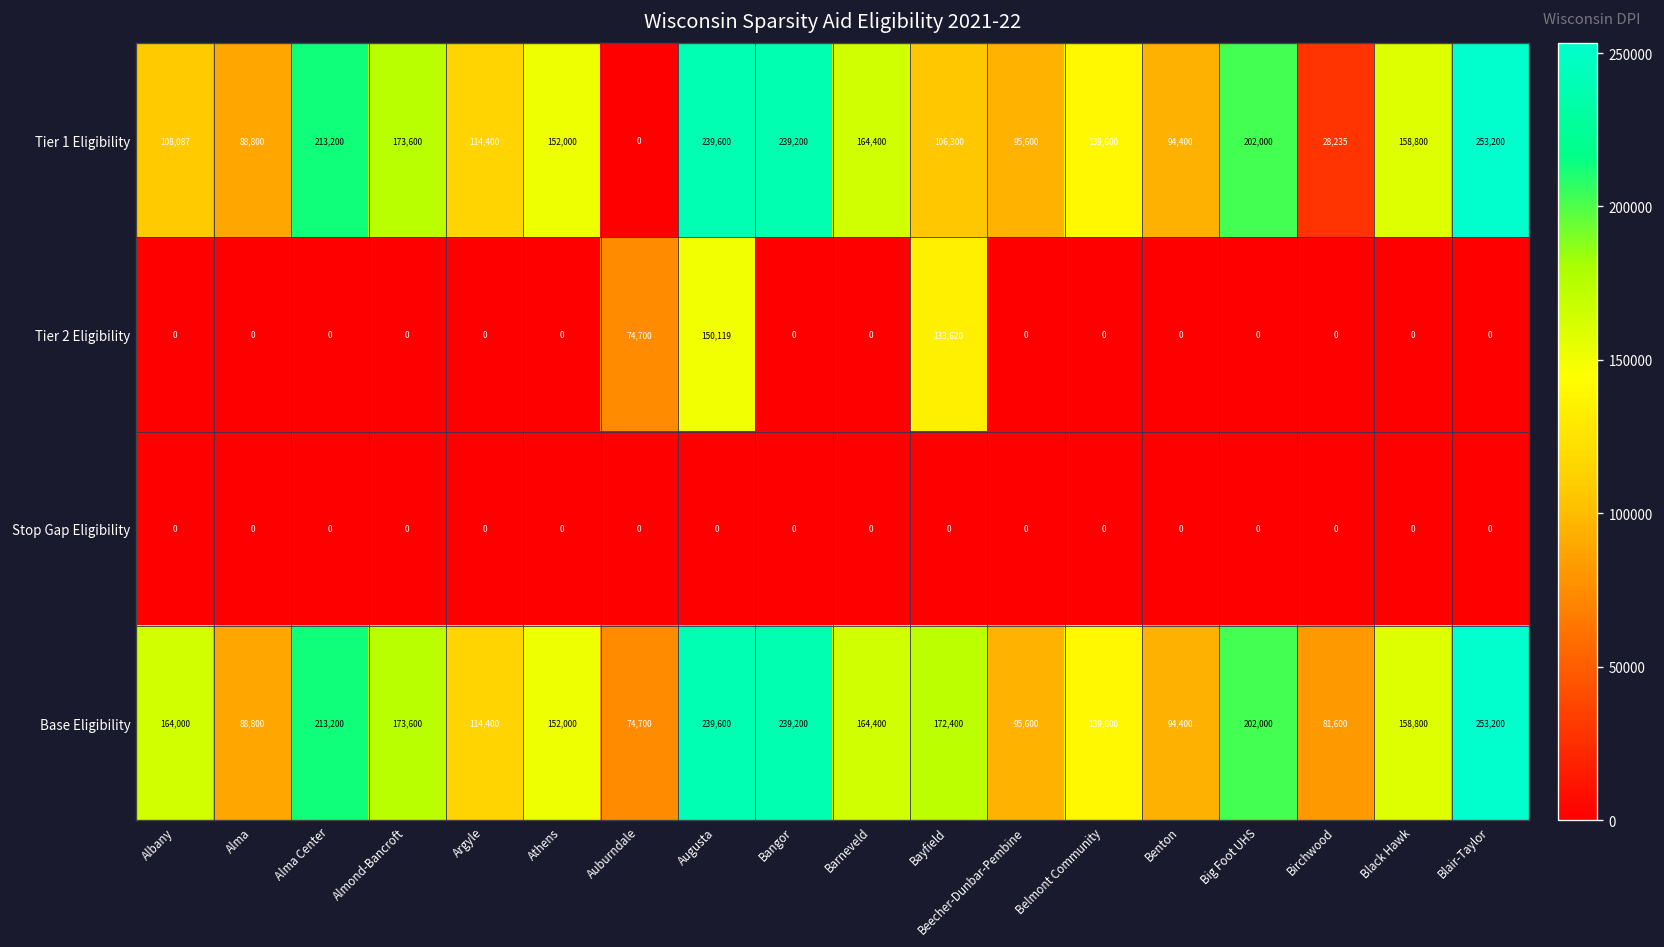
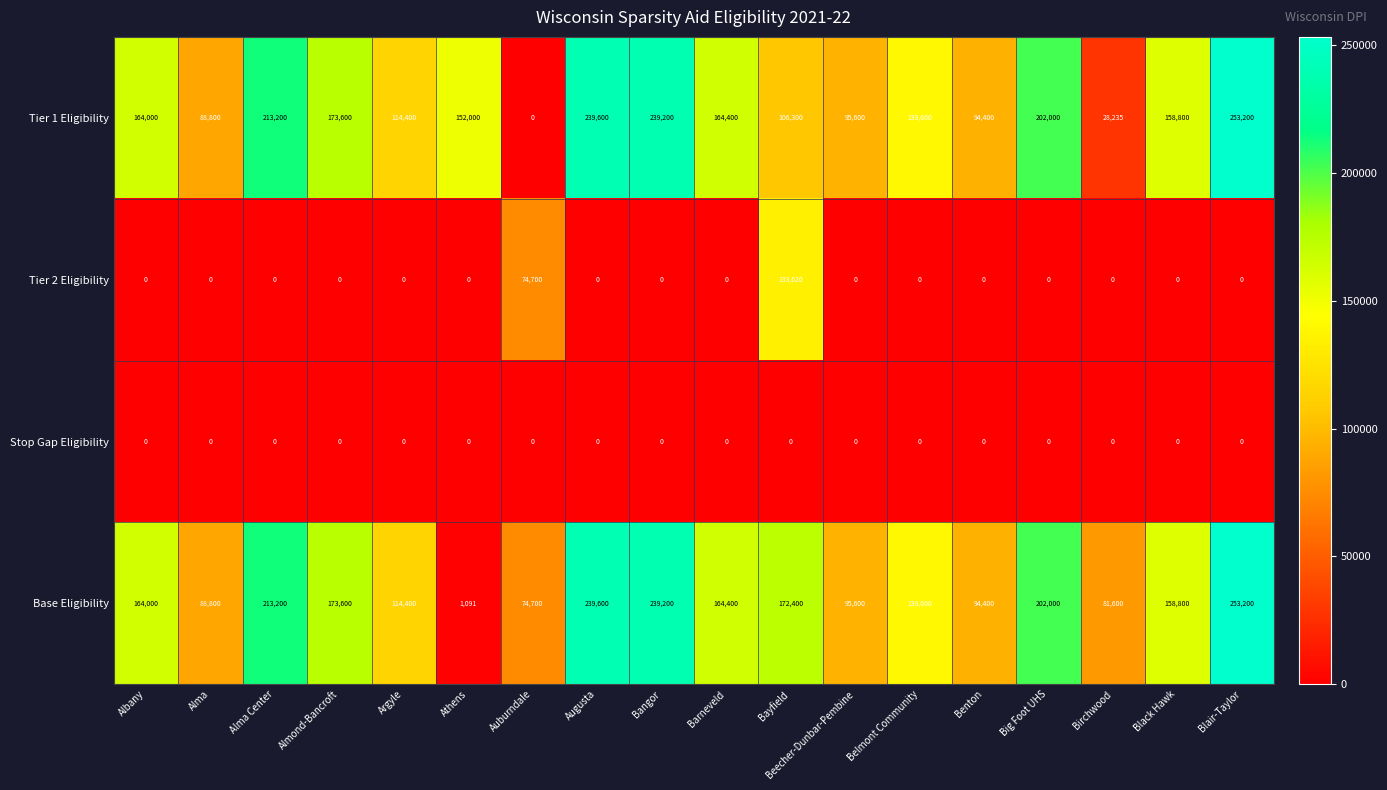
Tier 1 Eligibility, Albany: 108,087 -> 164,000
Tier 2 Eligibility, Augusta: 150,119 -> 0
Base Eligibility, Athens: 152,000 -> 1,091
